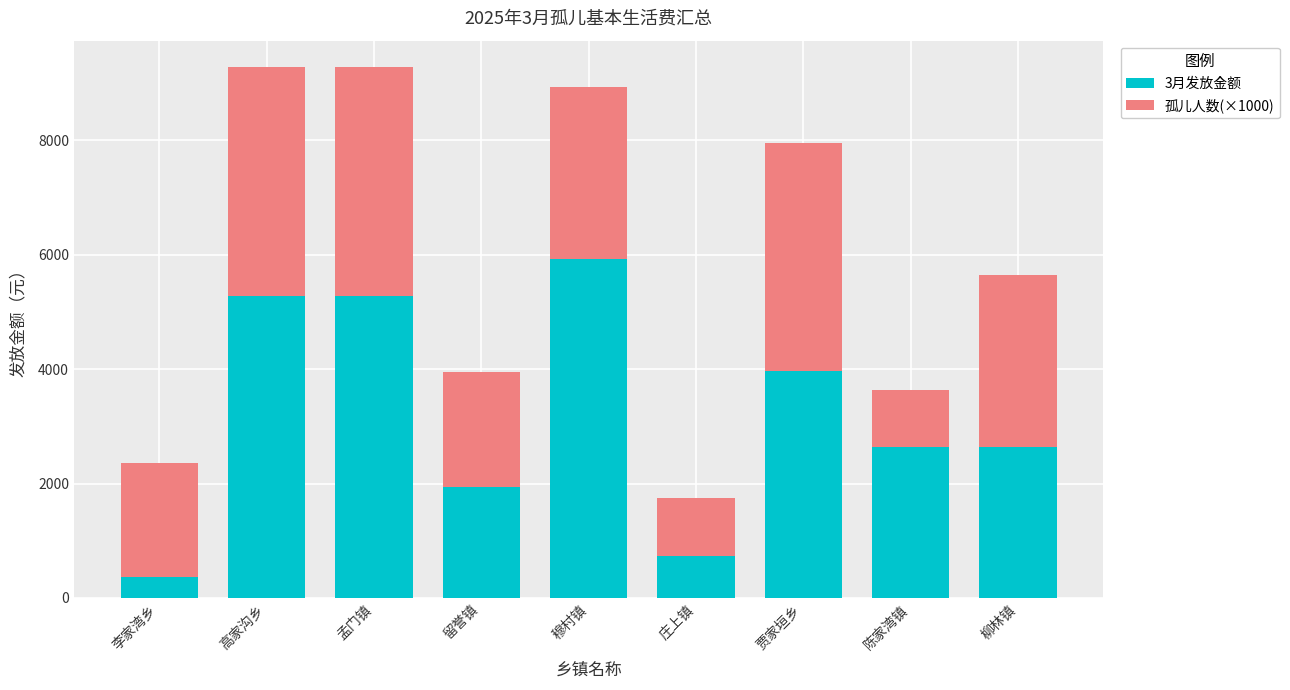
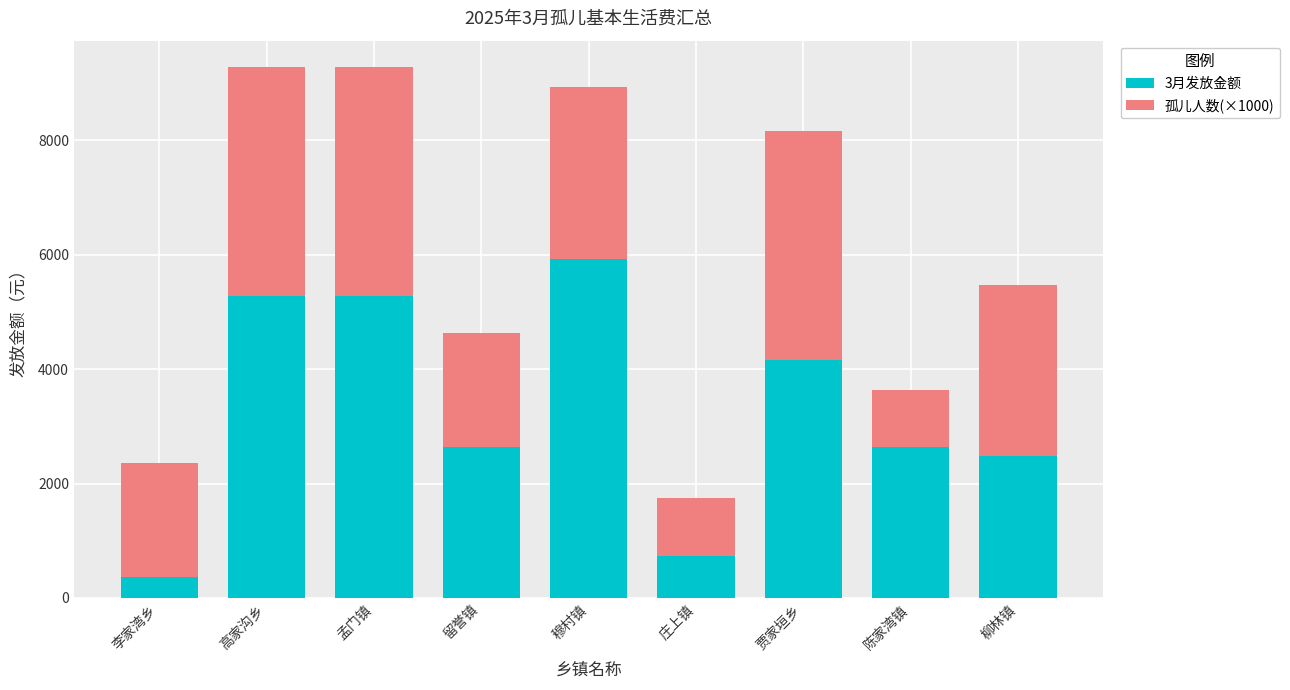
3月发放金额, 留誉镇: 1900 -> 2600
3月发放金额, 贾家垣乡: 4000 -> 4200
3月发放金额, 柳林镇: 2600 -> 2500
